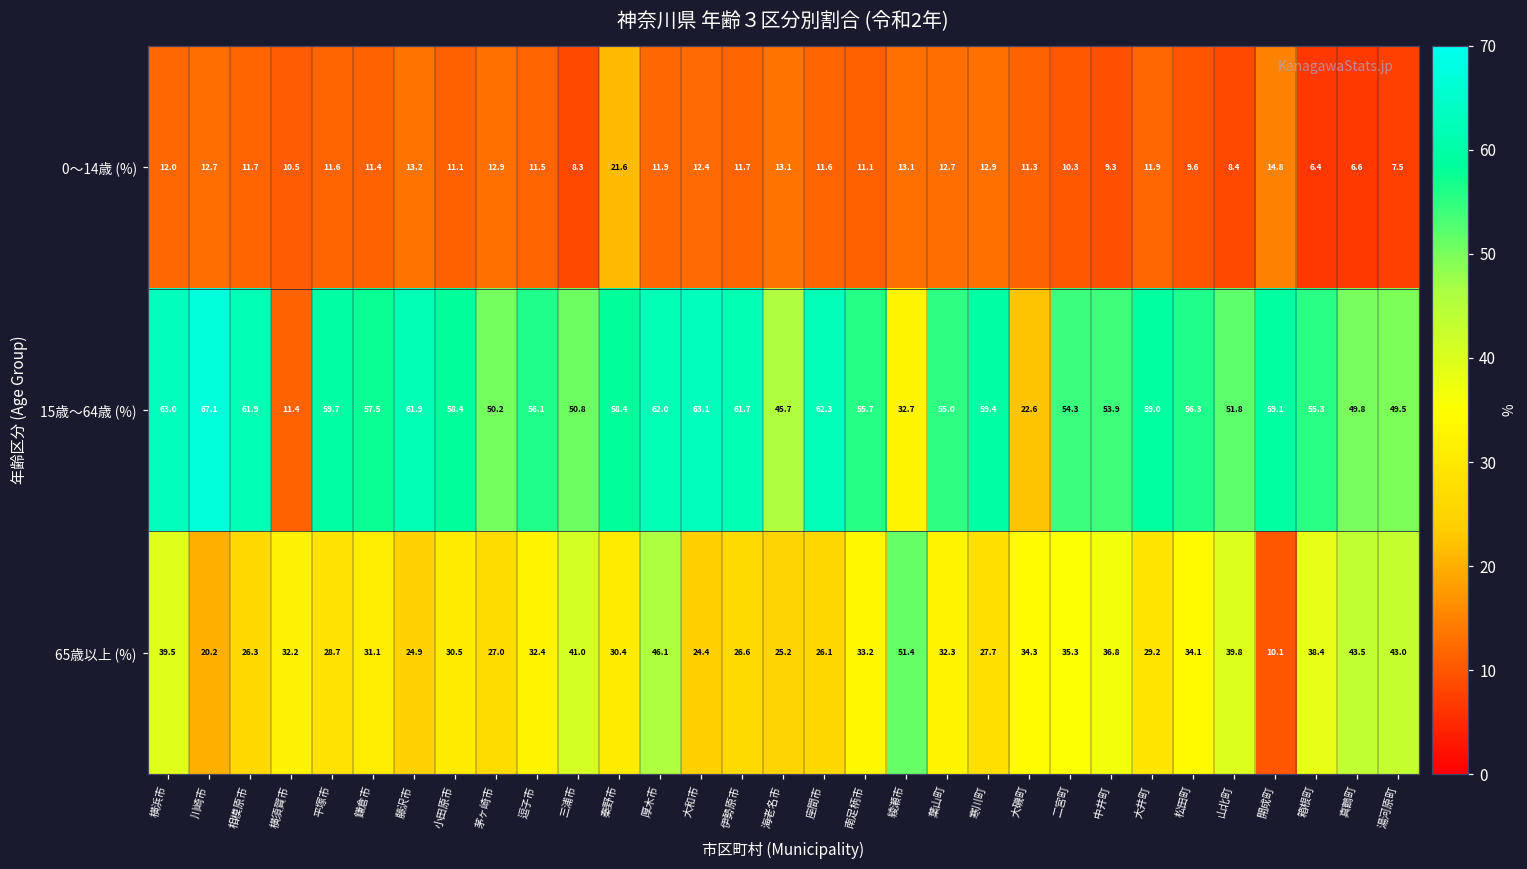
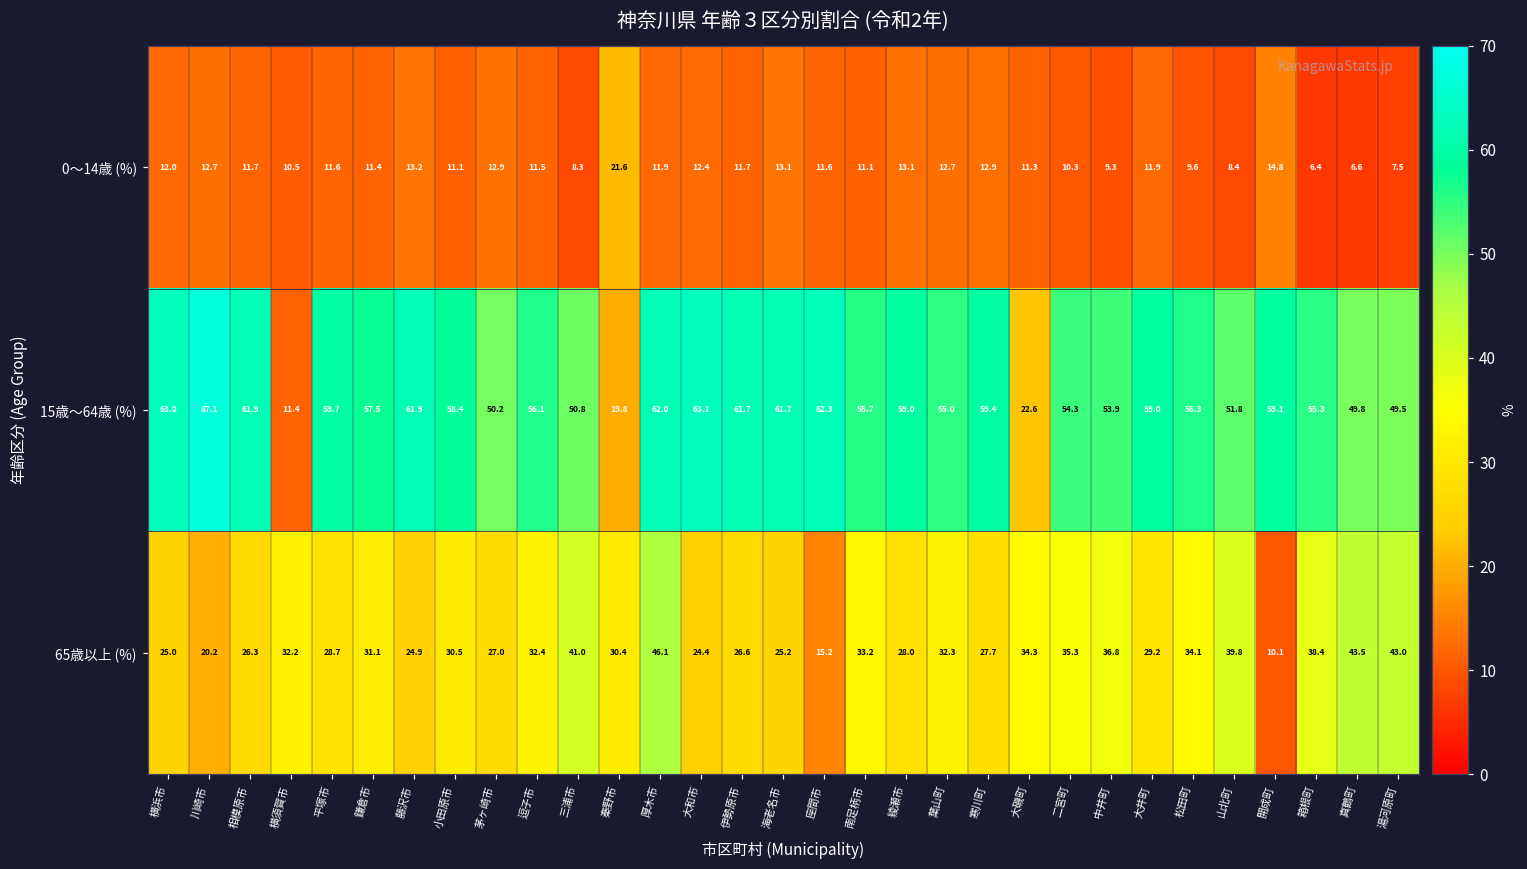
15歳～64歳 (%), 秦野市: 58.4 -> 19.8
15歳～64歳 (%), 海老名市: 45.7 -> 61.7
15歳～64歳 (%), 綾瀬市: 32.7 -> 59.0
65歳以上 (%), 横浜市: 39.5 -> 25.0
65歳以上 (%), 座間市: 26.1 -> 15.2
65歳以上 (%), 綾瀬市: 51.4 -> 28.0
